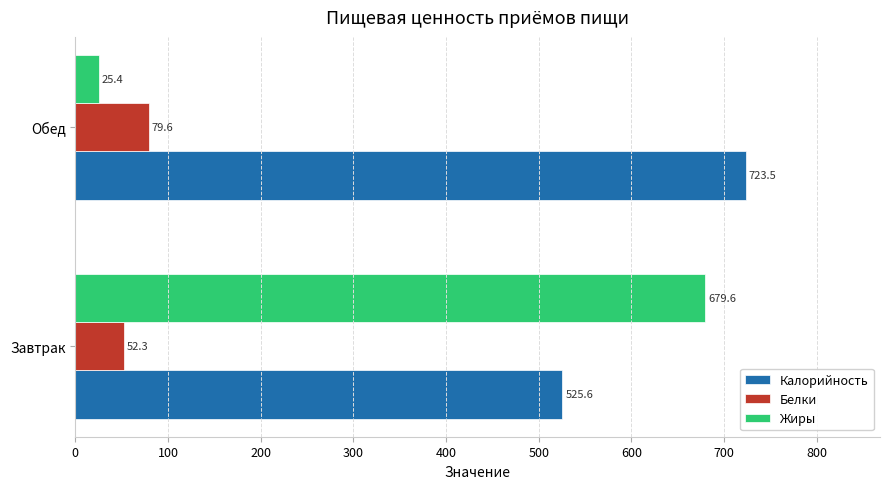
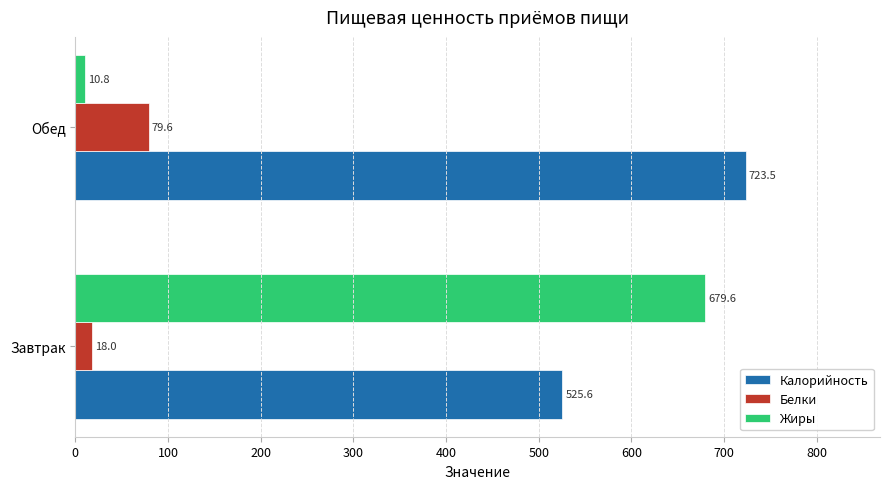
Жиры, Обед: 25.4 -> 10.8
Белки, Завтрак: 52.3 -> 18.0
